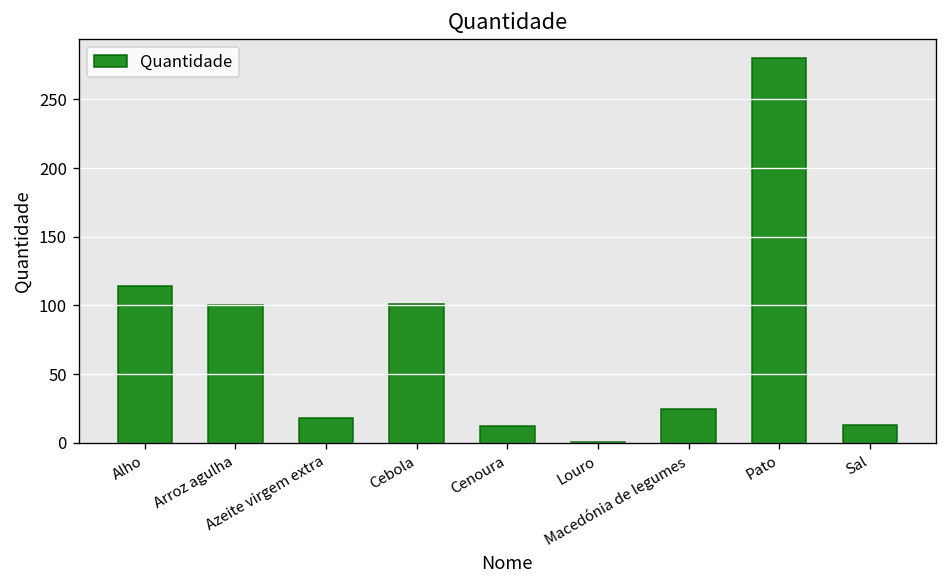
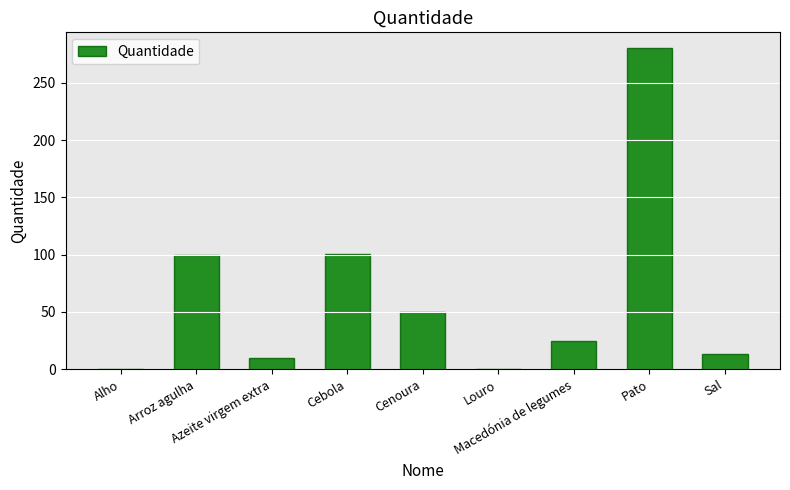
Alho: 114 -> 1
Azeite virgem extra: 18 -> 10
Cenoura: 12 -> 50
